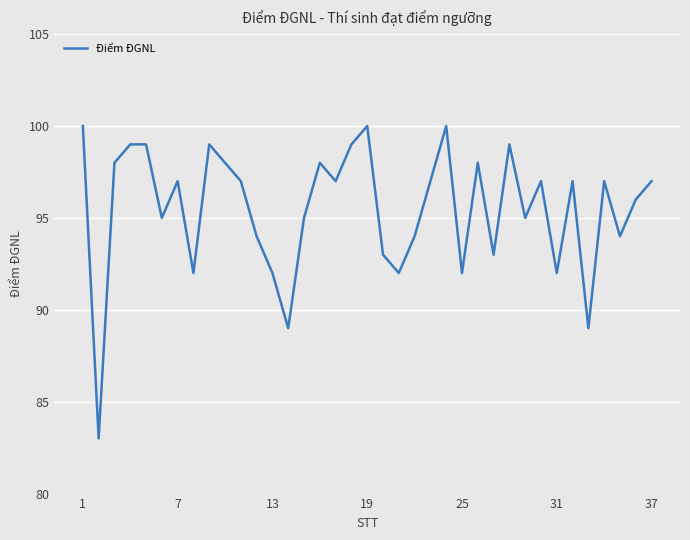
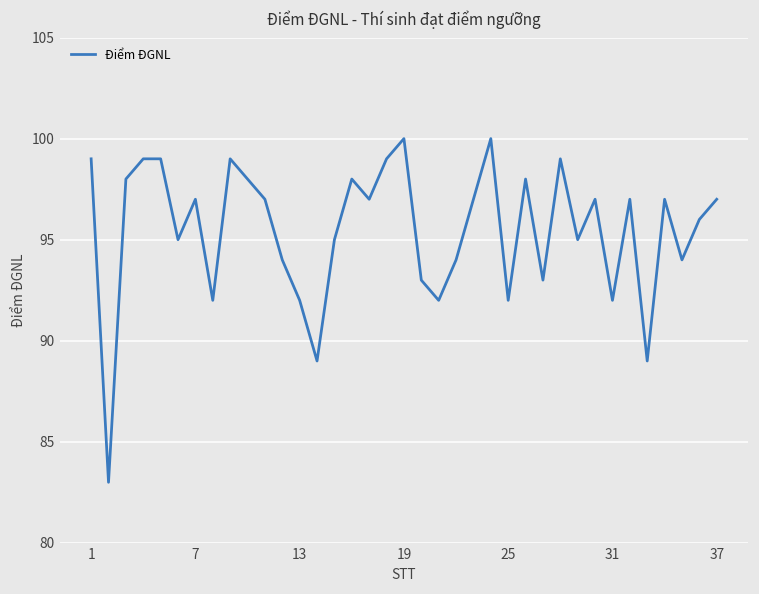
1: 100 -> 99
